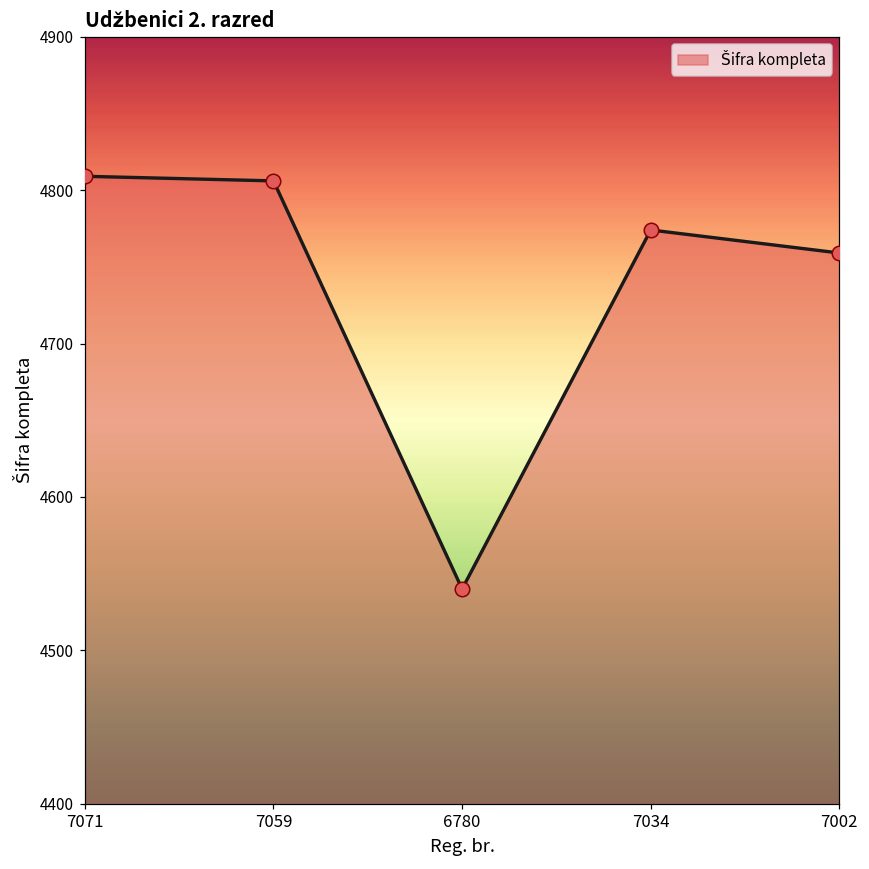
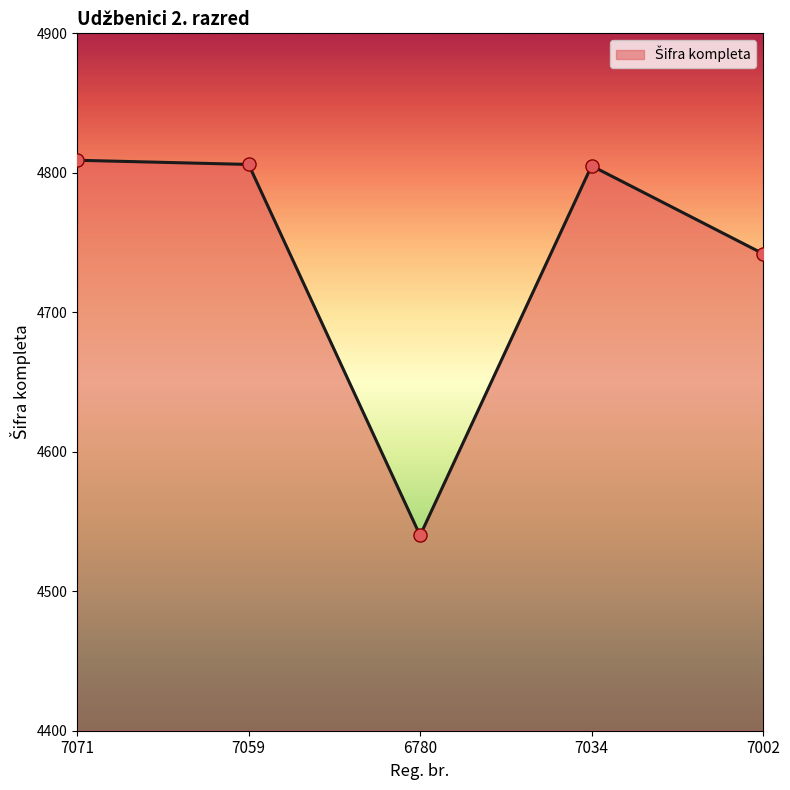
7034: 4774 -> 4805
7002: 4759 -> 4742
